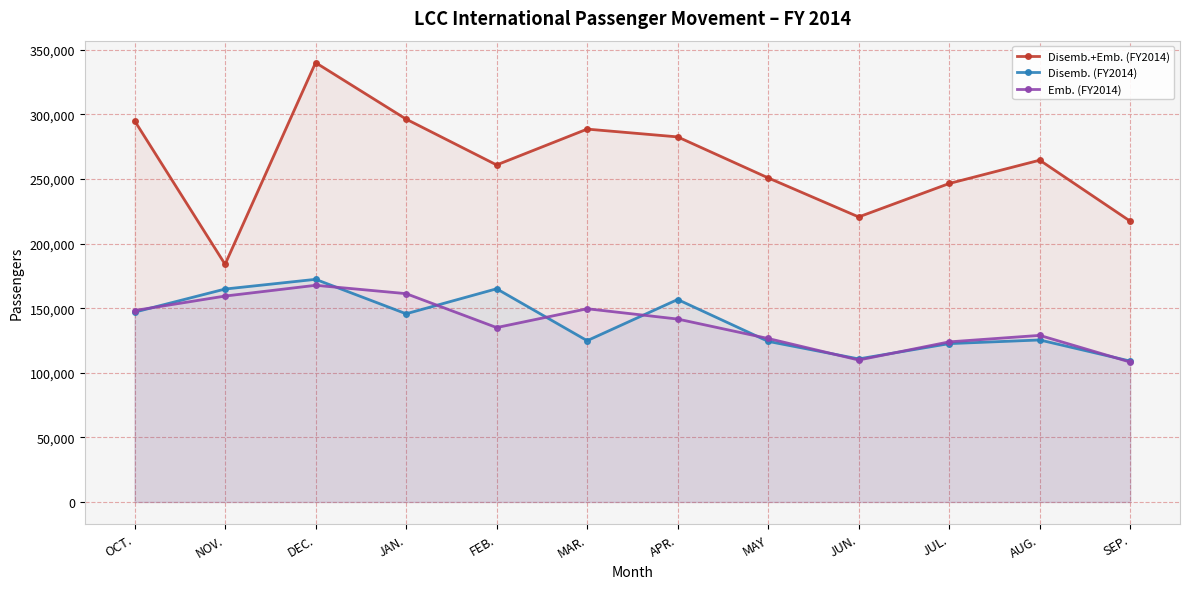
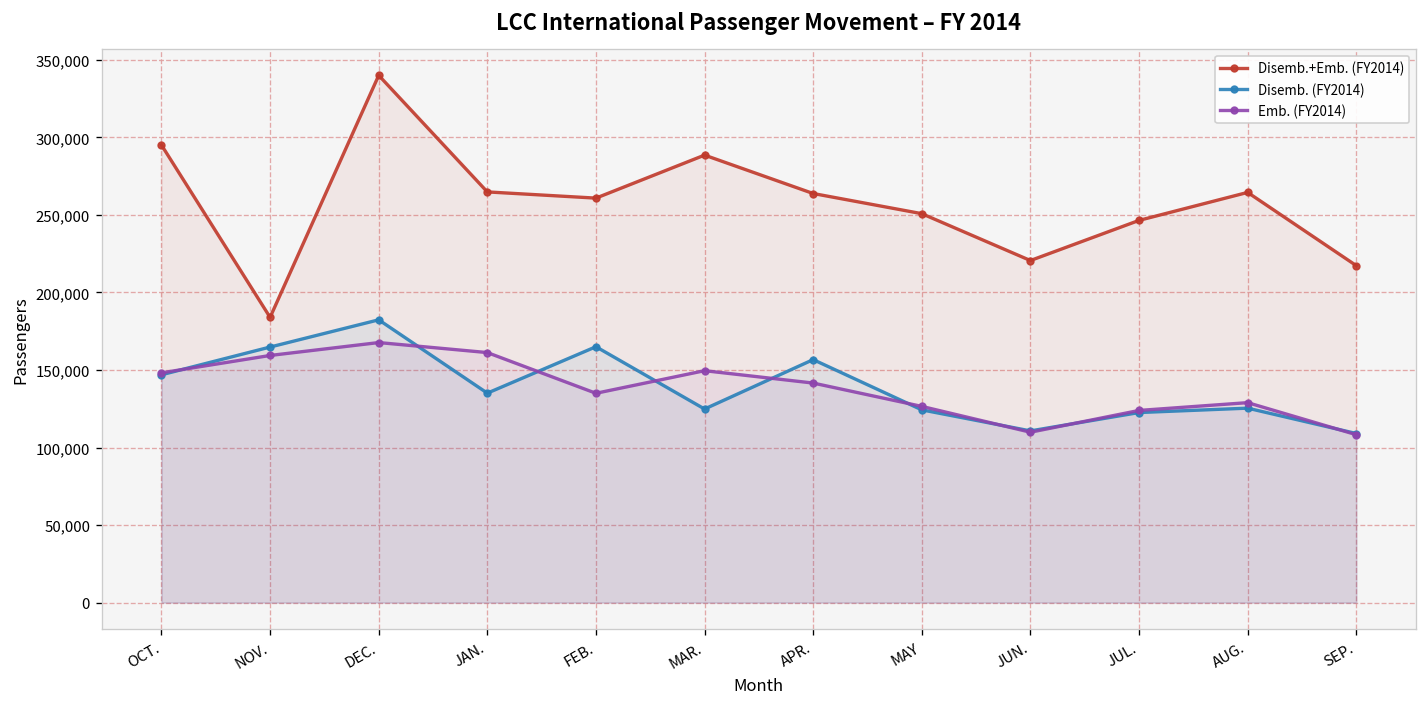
Disemb. (FY2014), DEC.: 172,000 -> 182,000
Disemb.+Emb. (FY2014), JAN.: 296,000 -> 265,000
Disemb. (FY2014), JAN.: 146,000 -> 135,000
Disemb.+Emb. (FY2014), APR.: 283,000 -> 264,000
